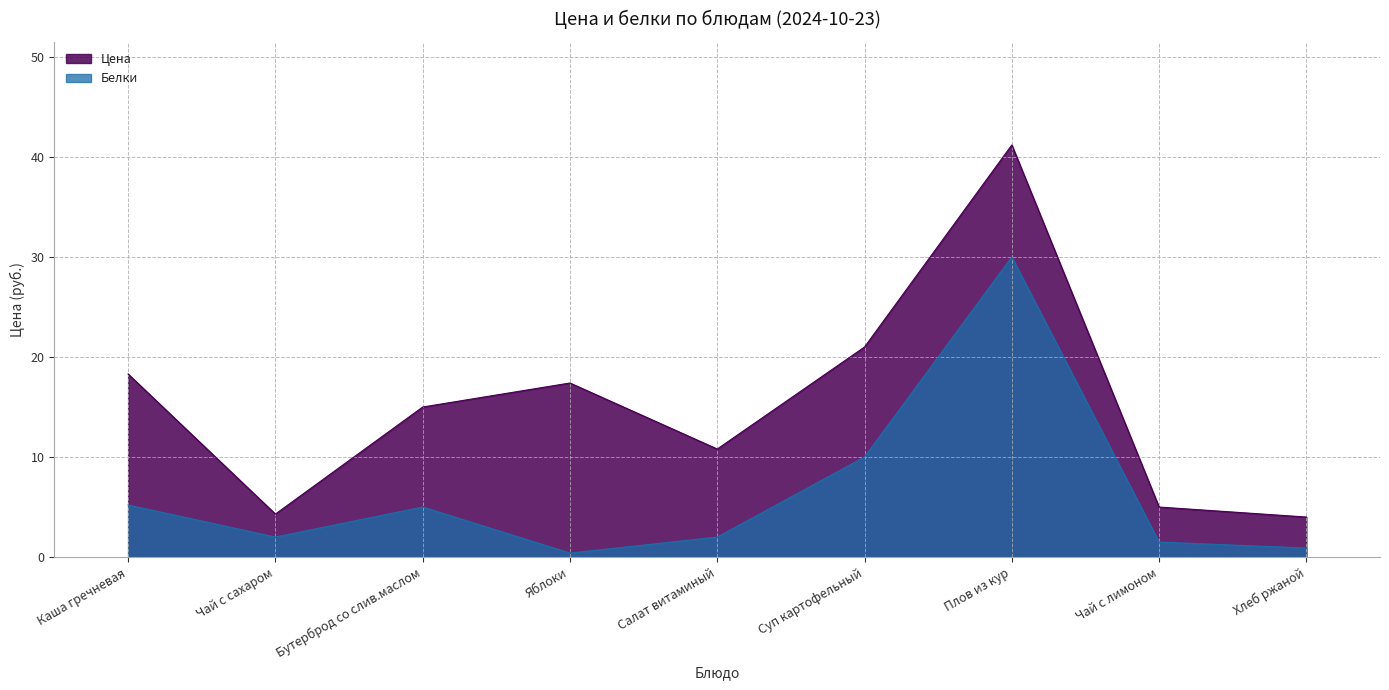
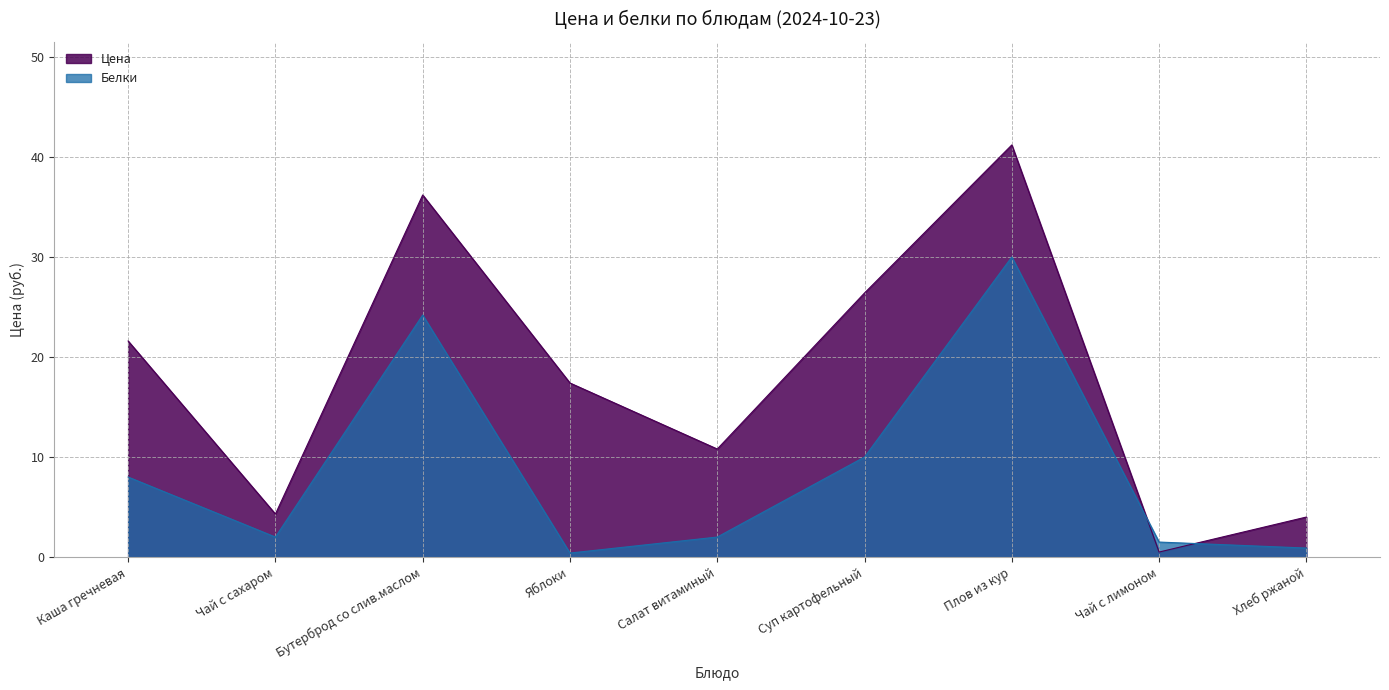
Цена, Каша гречневая: 18.3 -> 21.6
Белки, Каша гречневая: 5.2 -> 8.0
Цена, Бутерброд со слив.маслом: 15.0 -> 36.2
Белки, Бутерброд со слив.маслом: 5.0 -> 24.2
Цена, Суп картофельный: 21.0 -> 26.4
Цена, Чай с лимоном: 5.0 -> 0.5
